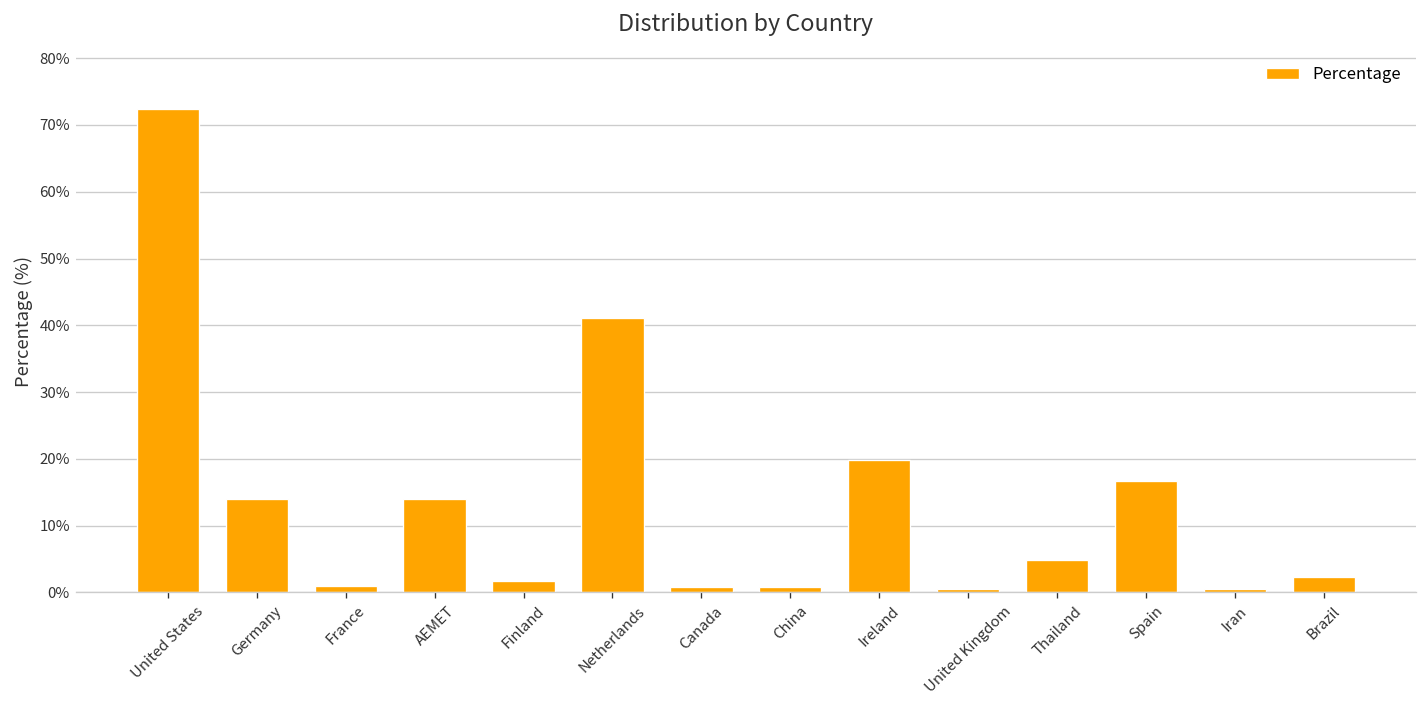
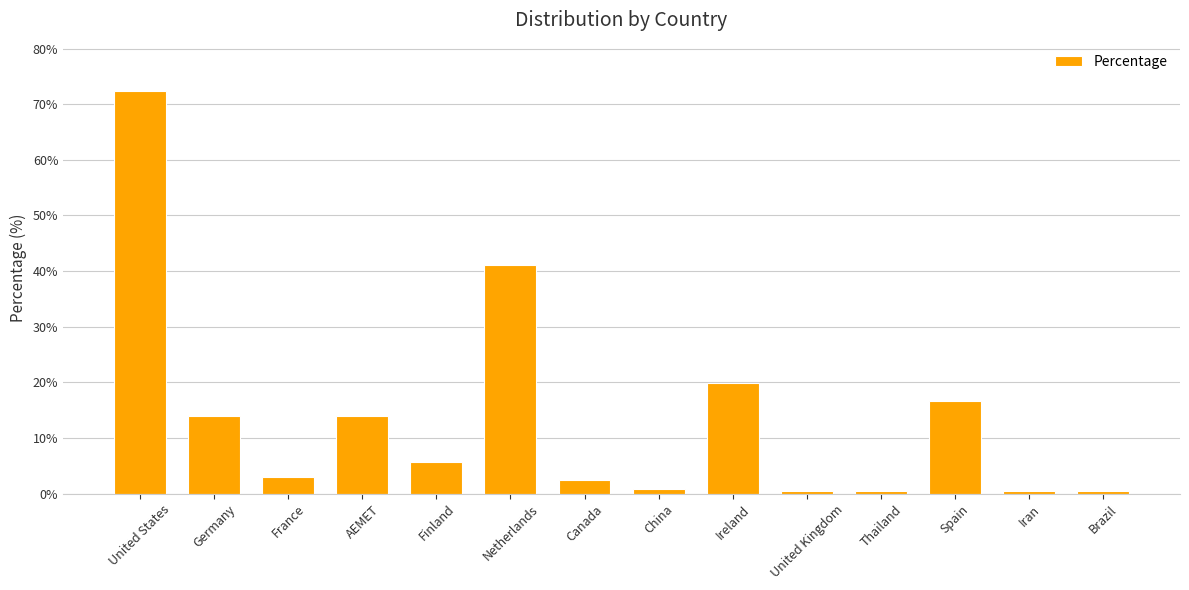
France: 1% -> 3%
Finland: 2% -> 6%
Canada: 1% -> 2%
Thailand: 5% -> 0%
Brazil: 2% -> 0%
